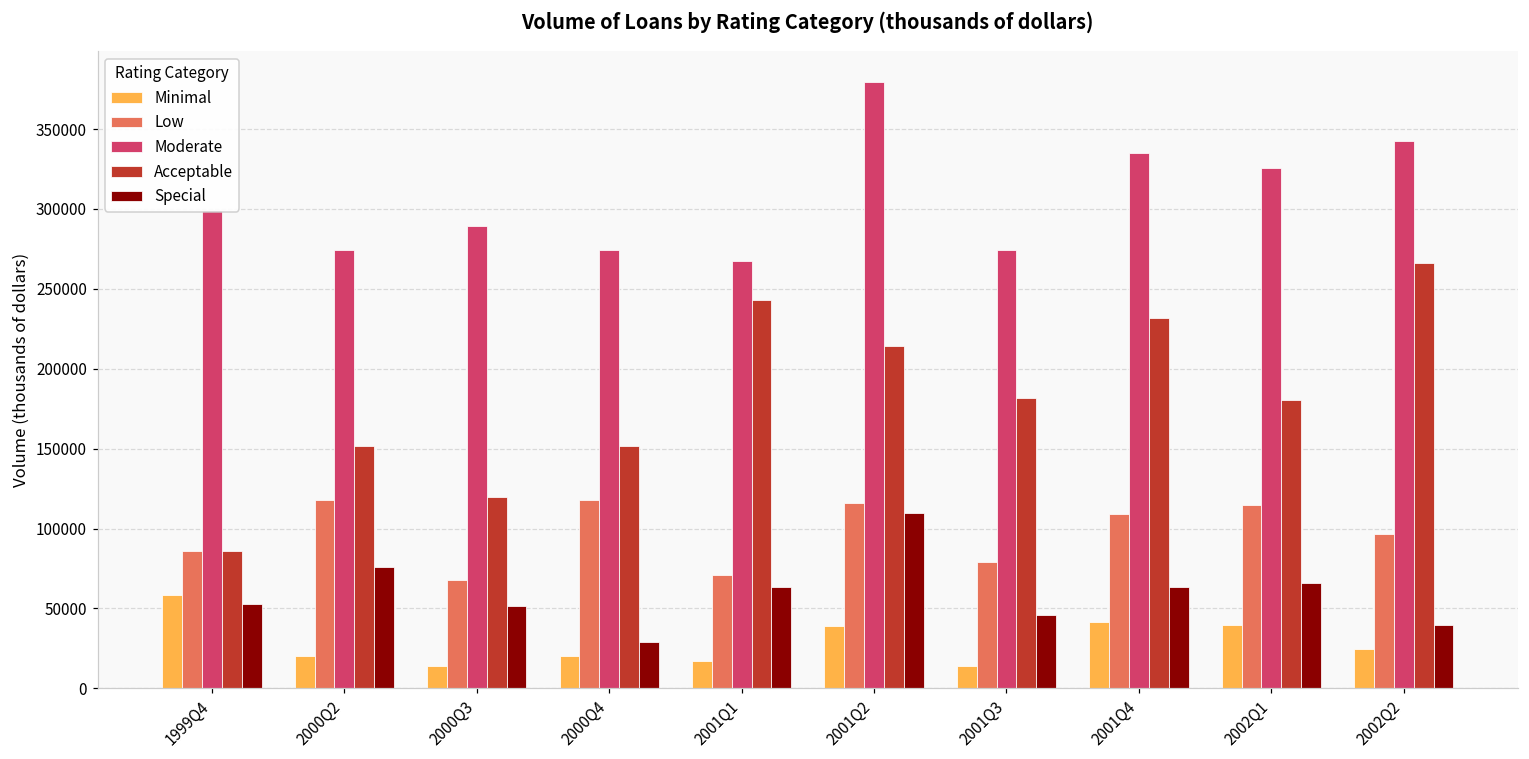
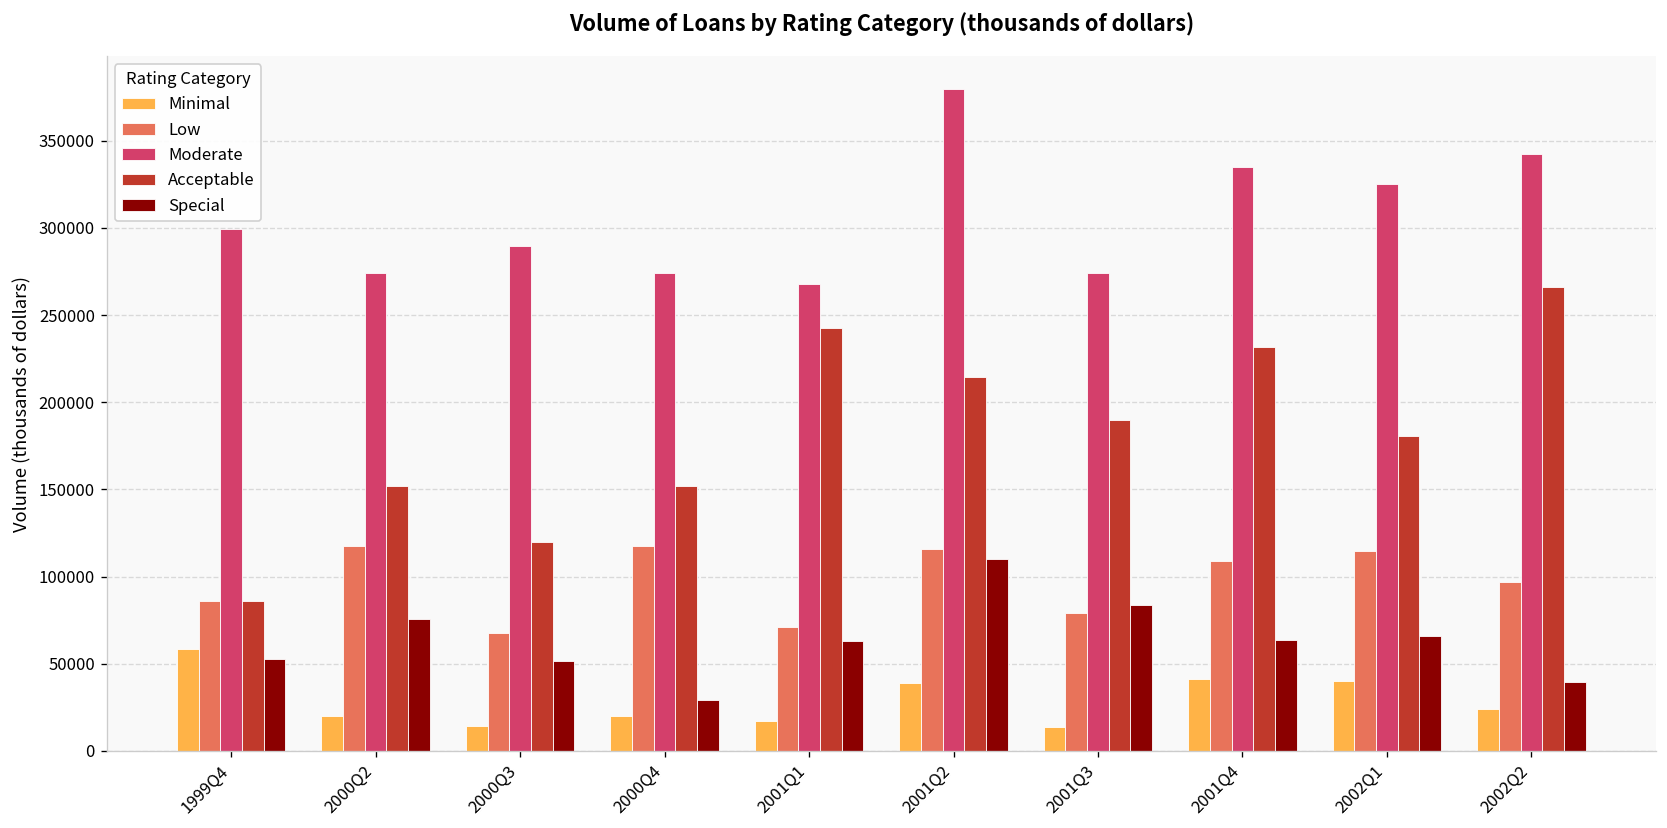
Acceptable, 2001Q3: 182000 -> 190000
Special, 2001Q3: 46000 -> 84000
